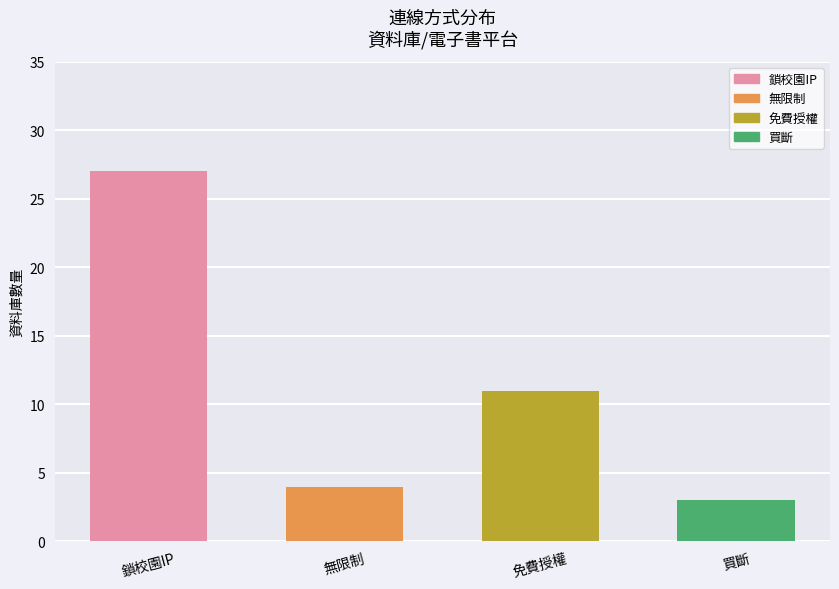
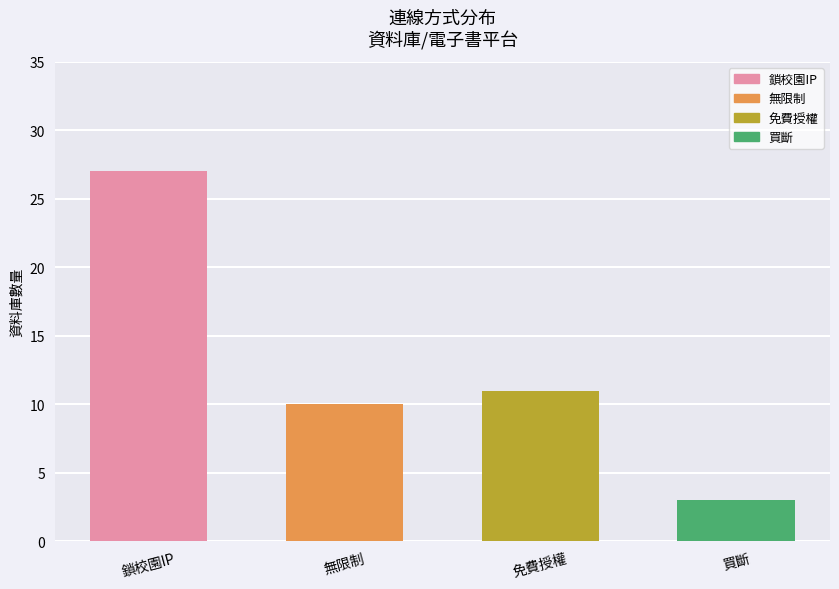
無限制: 4 -> 10
